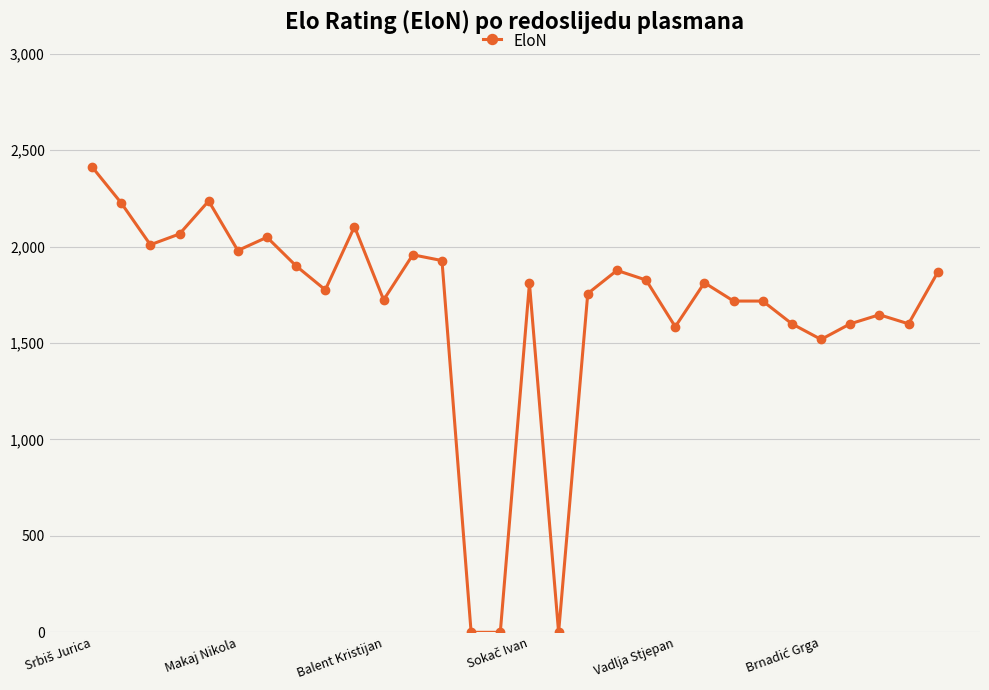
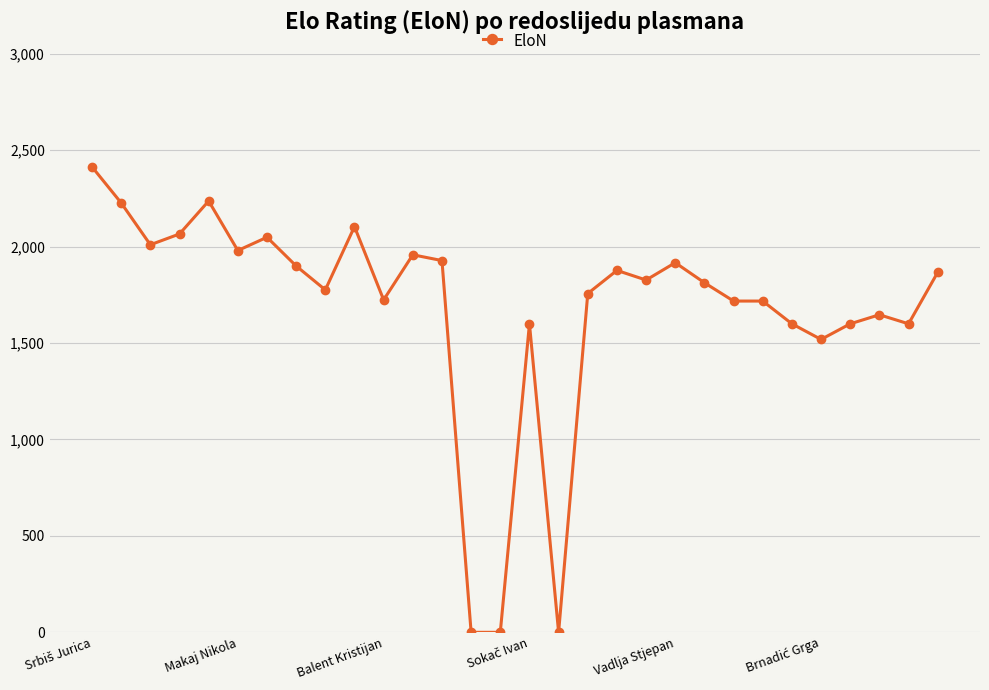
Sokač Ivan: 1,810 -> 1,600
Vadlja Stjepan: 1,590 -> 1,920
